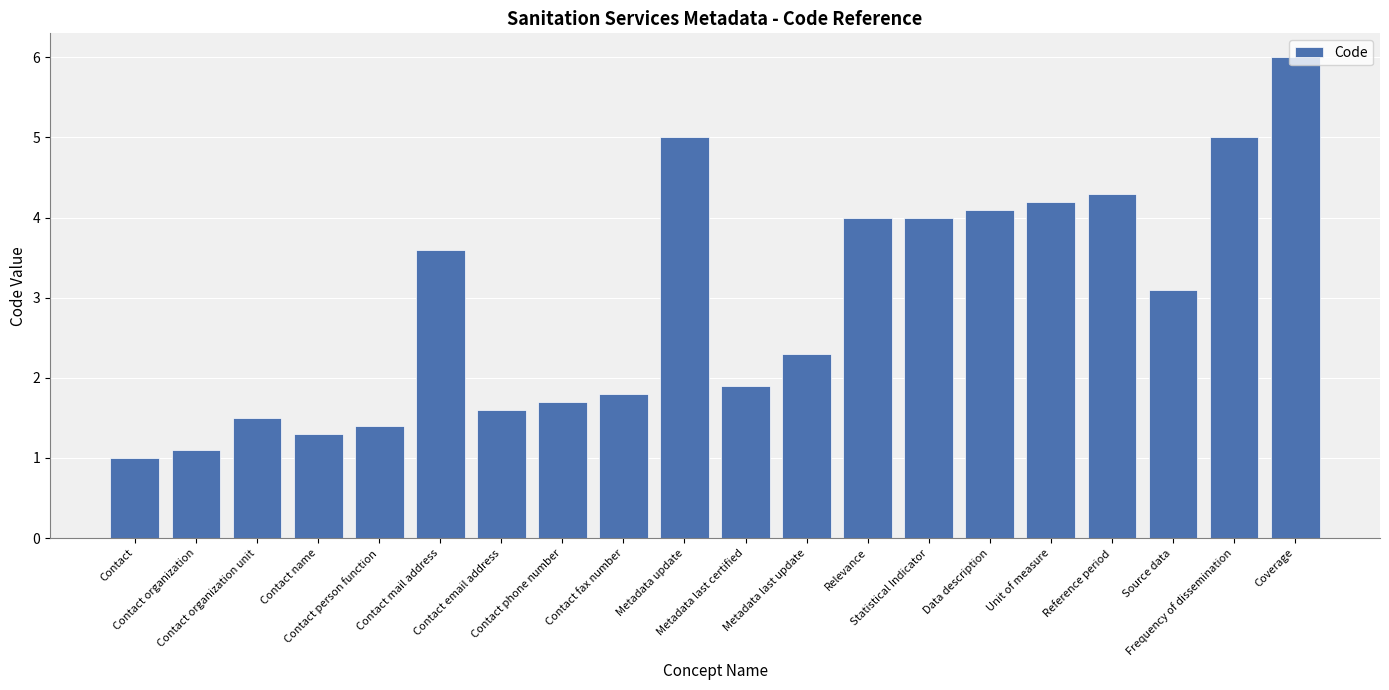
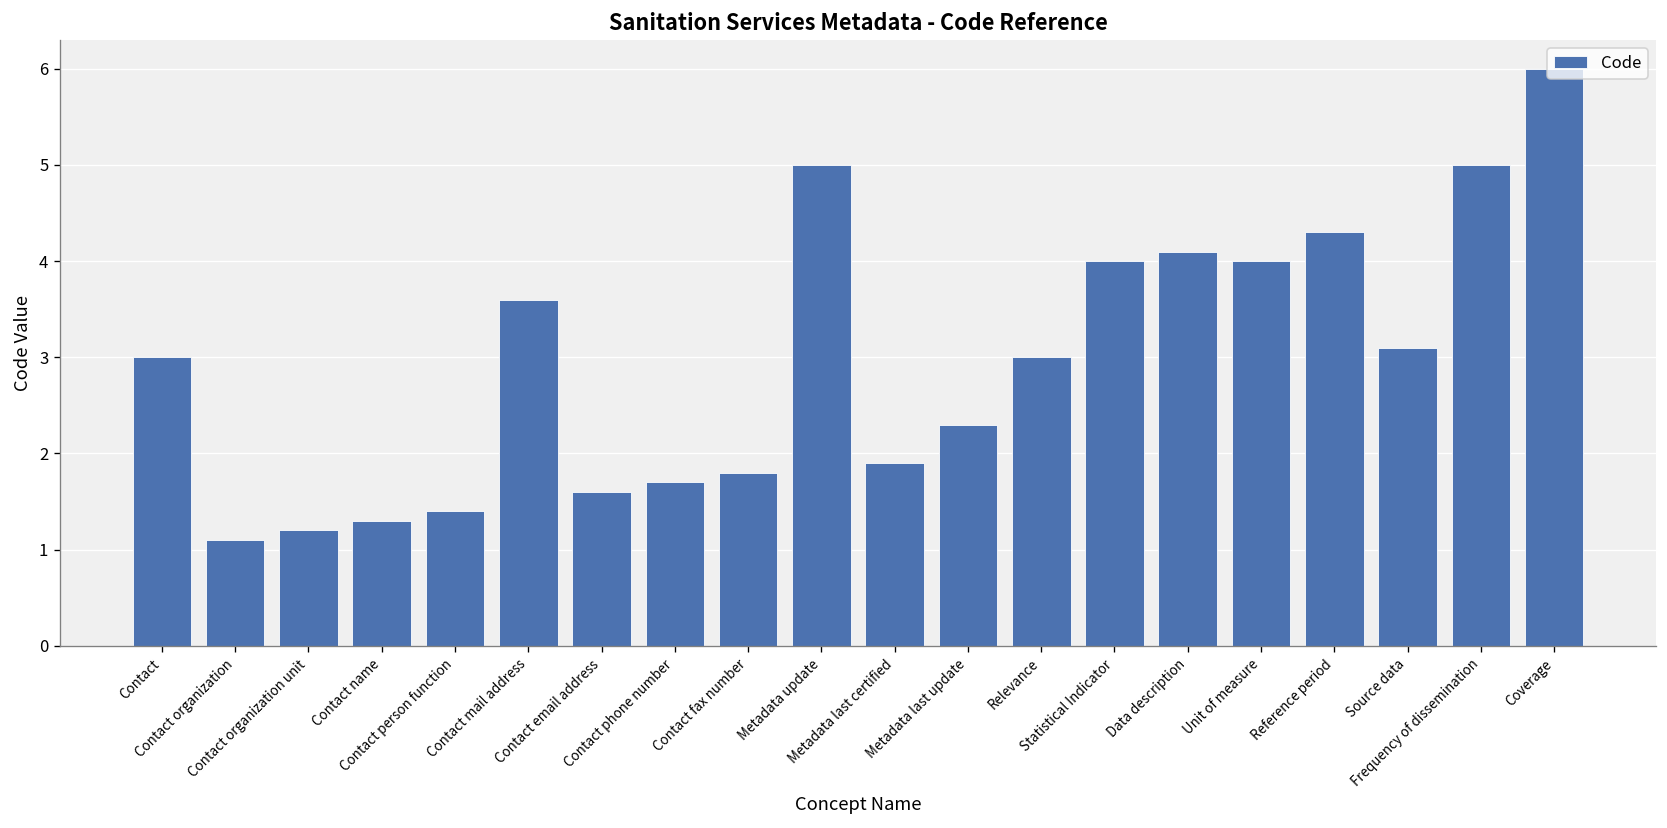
Contact: 1 -> 3
Contact organization unit: 1.5 -> 1.2
Relevance: 4 -> 3
Unit of measure: 4.2 -> 4.0
